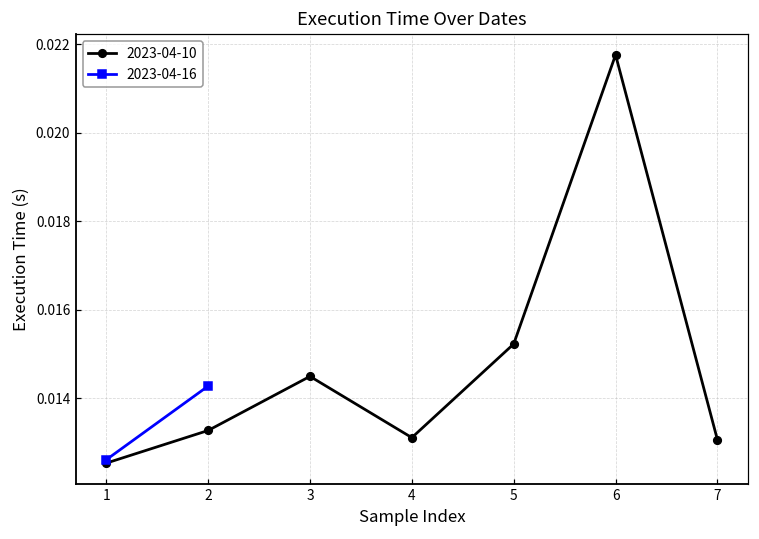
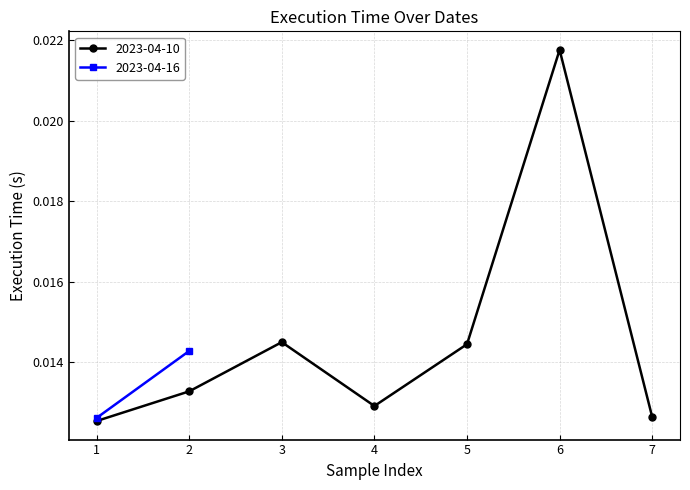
2023-04-10, 4: 0.0131 -> 0.0129
2023-04-10, 5: 0.0152 -> 0.0144
2023-04-10, 7: 0.0131 -> 0.0126
